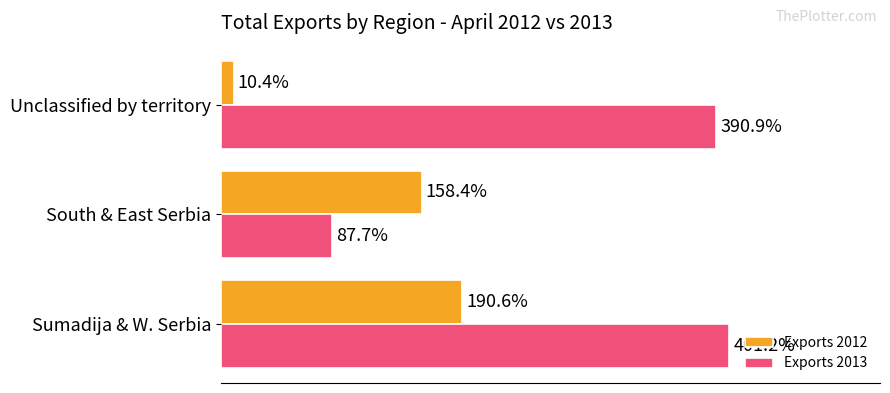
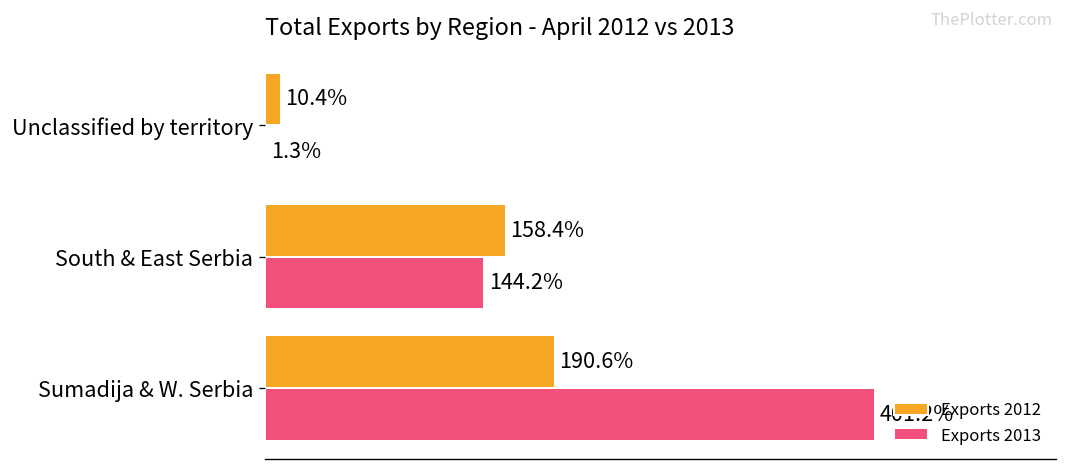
Exports 2013, Unclassified by territory: 390.9% -> 1.3%
Exports 2013, South & East Serbia: 87.7% -> 144.2%
